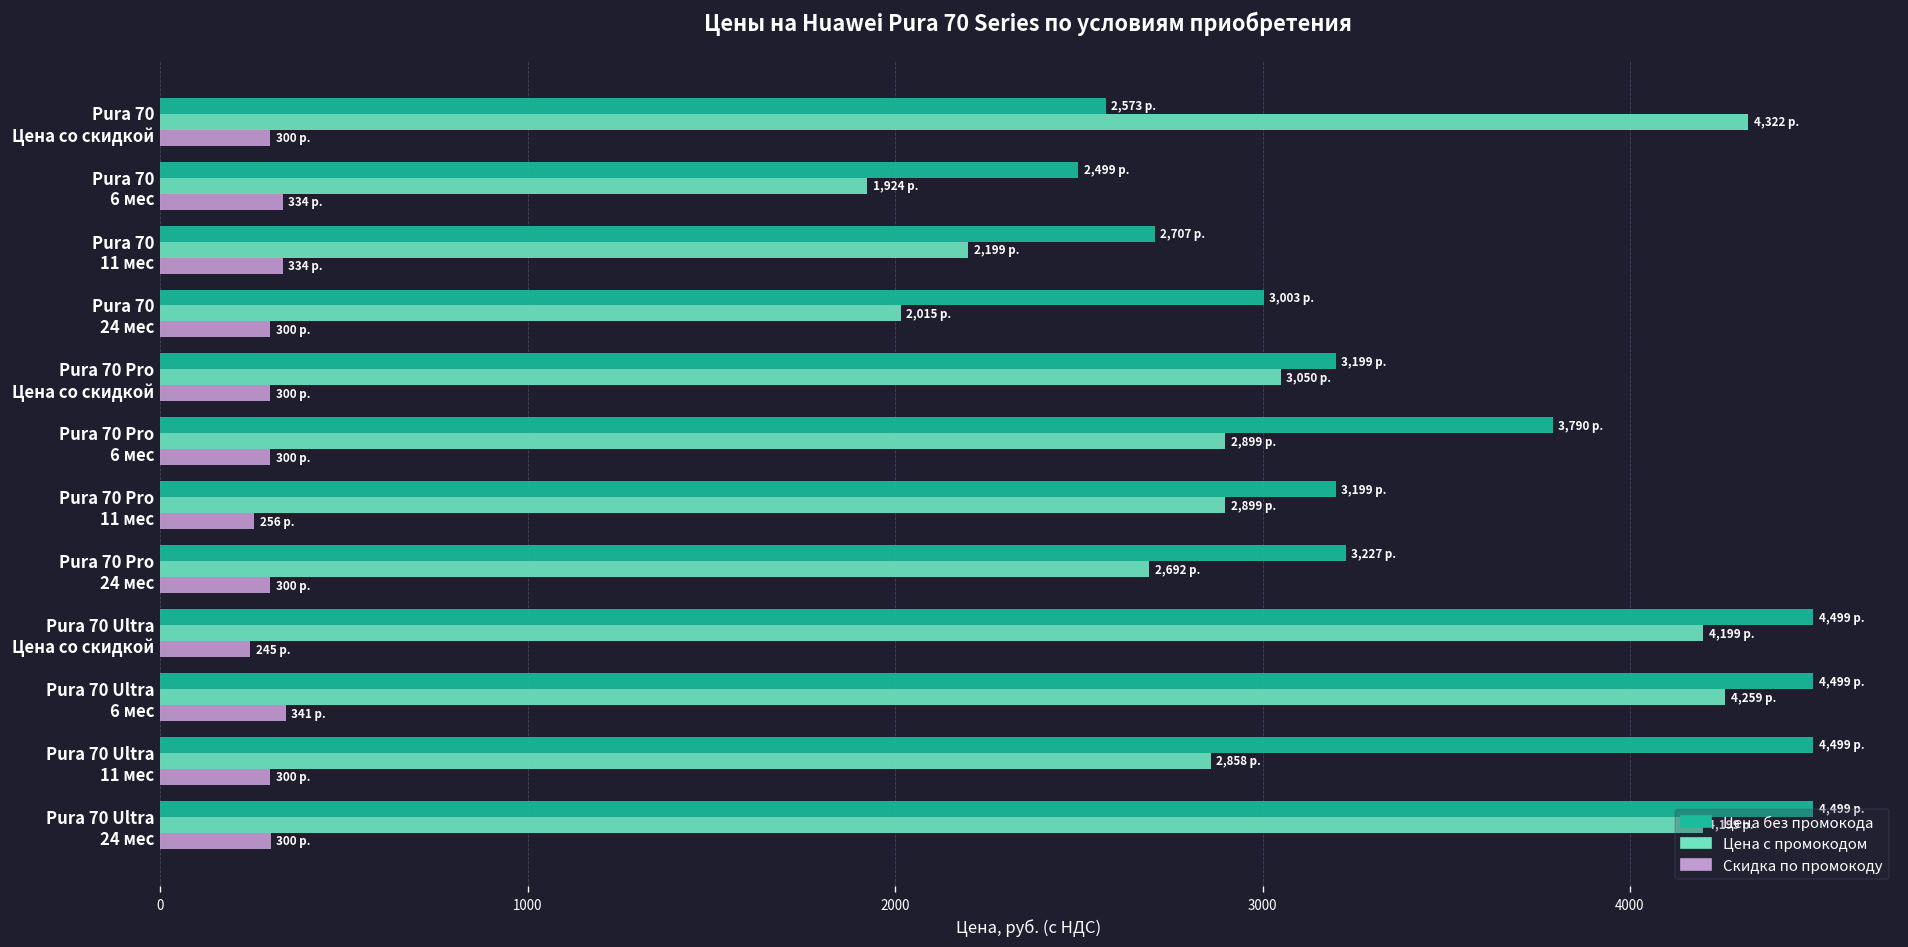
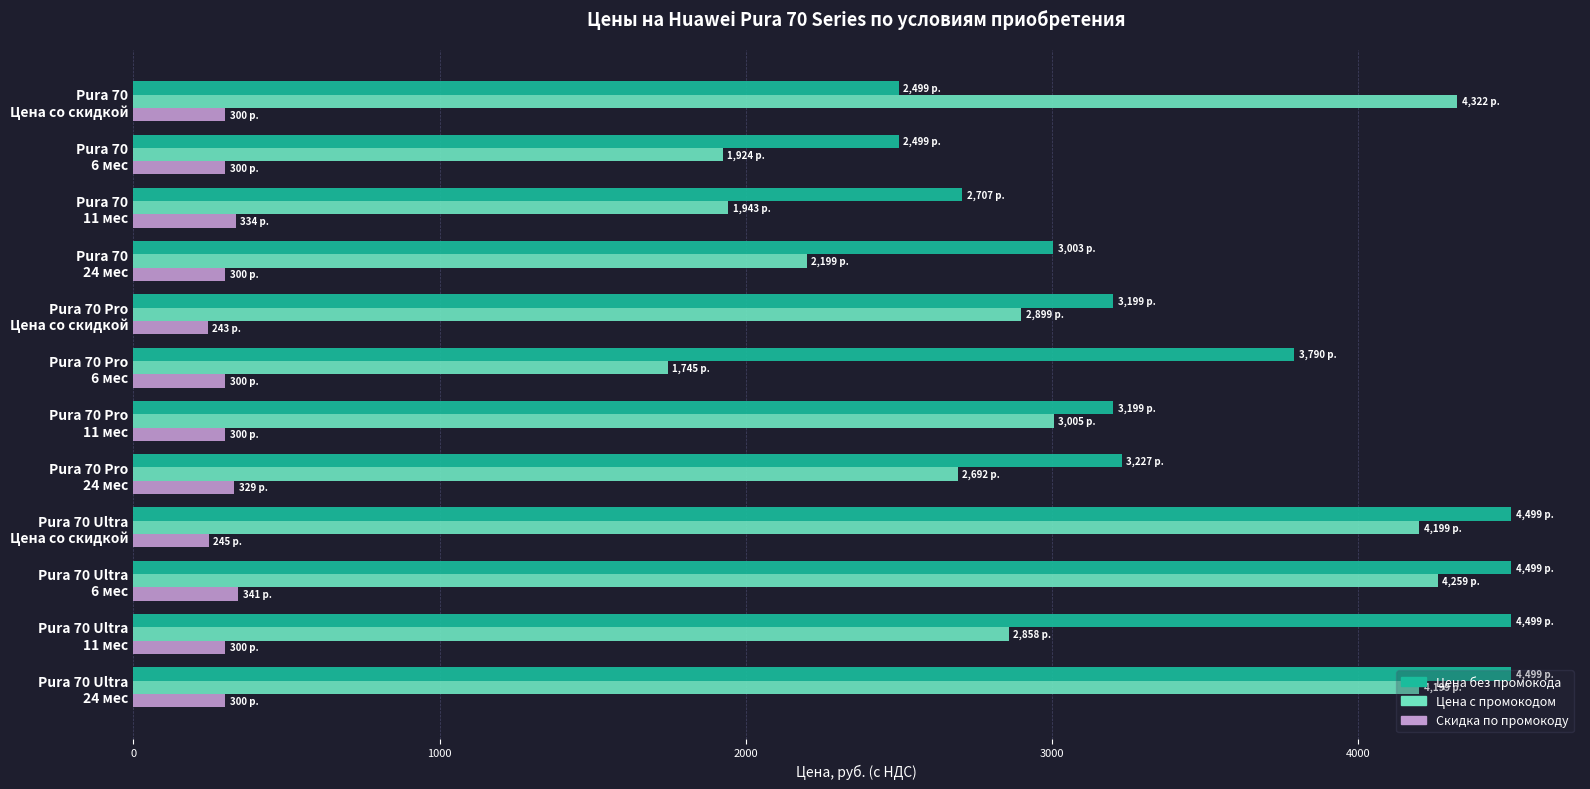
Цена без промокода, Pura 70 Цена со скидкой: 2,573 -> 2,499
Скидка по промокоду, Pura 70 6 мес: 334 -> 300
Цена c промокодом, Pura 70 11 мес: 2,199 -> 1,943
Цена c промокодом, Pura 70 24 мес: 2,015 -> 2,199
Цена c промокодом, Pura 70 Pro Цена со скидкой: 3,050 -> 2,899
Скидка по промокоду, Pura 70 Pro Цена со скидкой: 300 -> 243
Цена c промокодом, Pura 70 Pro 6 мес: 2,899 -> 1,745
Цена c промокодом, Pura 70 Pro 11 мес: 2,899 -> 3,005
Скидка по промокоду, Pura 70 Pro 11 мес: 256 -> 300
Скидка по промокоду, Pura 70 Pro 24 мес: 300 -> 329
